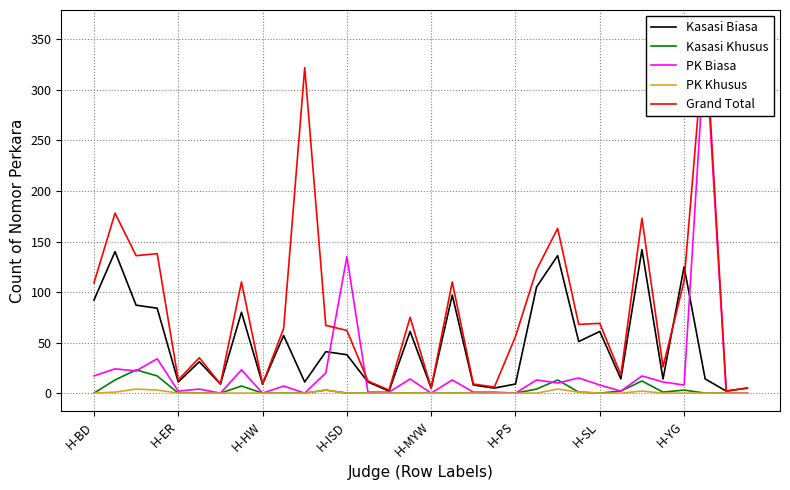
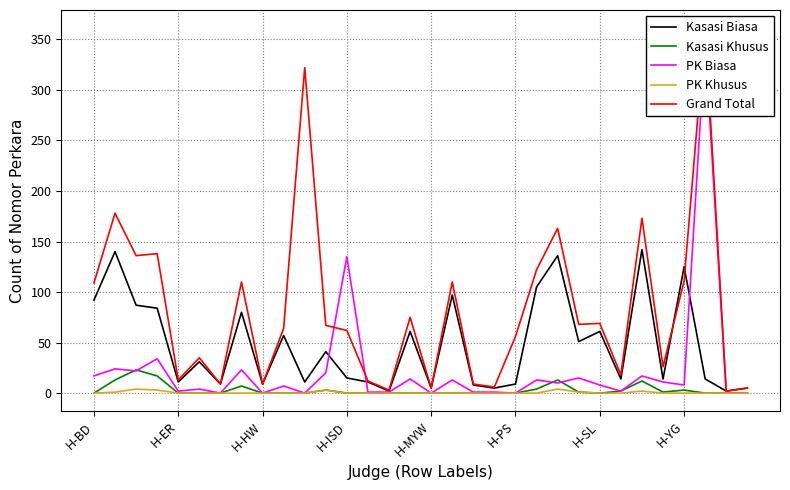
Kasasi Biasa, H-ISD: 38 -> 15
